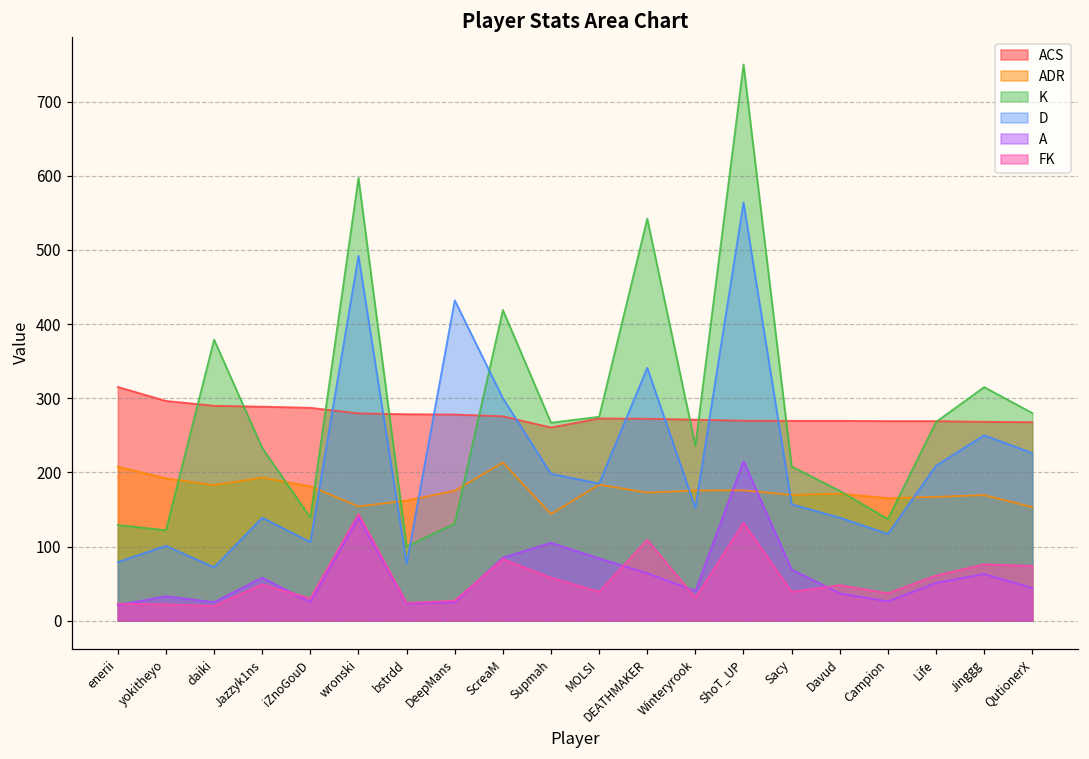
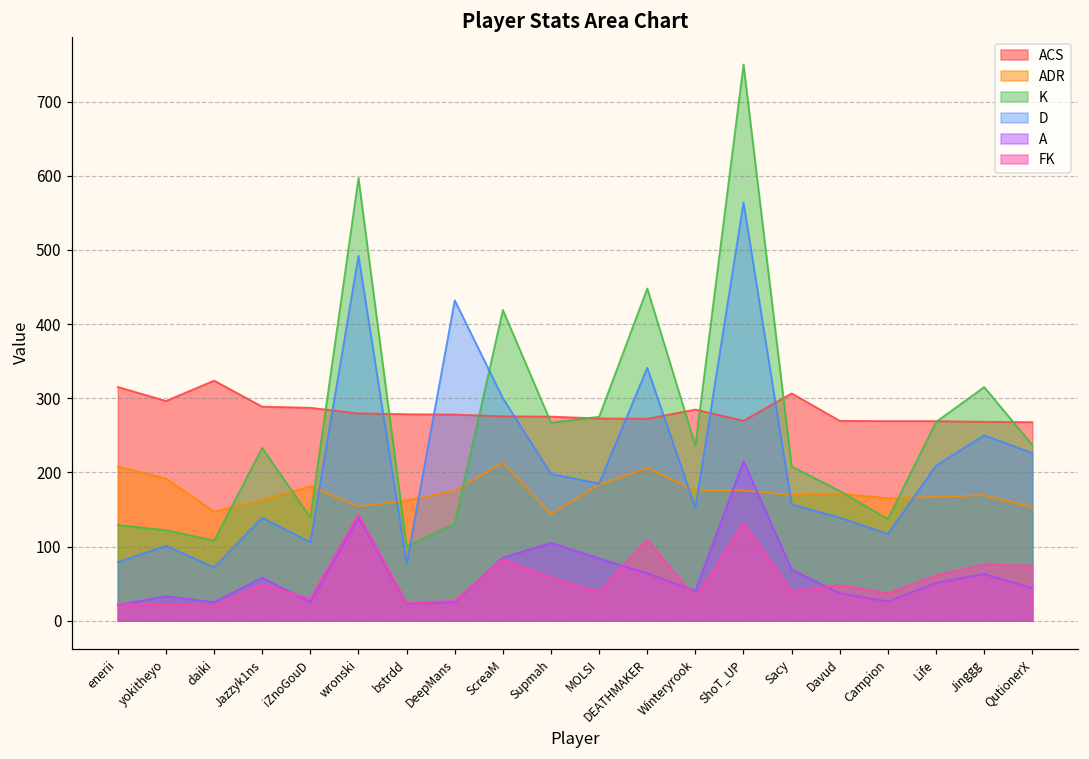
ACS, daiki: 290 -> 320
ADR, daiki: 180 -> 150
K, daiki: 380 -> 110
ADR, Jazzyk1ns: 190 -> 160
ACS, Supmah: 260 -> 280
ADR, DEATHMAKER: 170 -> 210
K, DEATHMAKER: 540 -> 450
ACS, Winteryrook: 270 -> 280
ACS, Sacy: 270 -> 310
K, QutionerX: 280 -> 240
